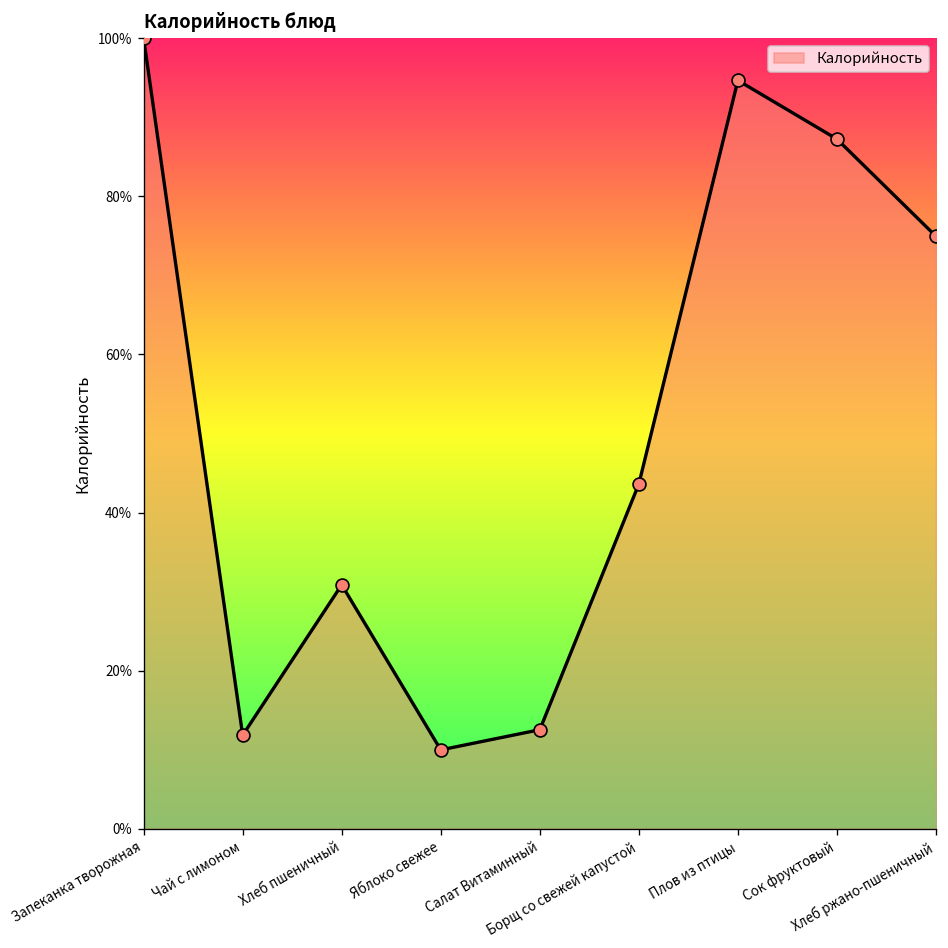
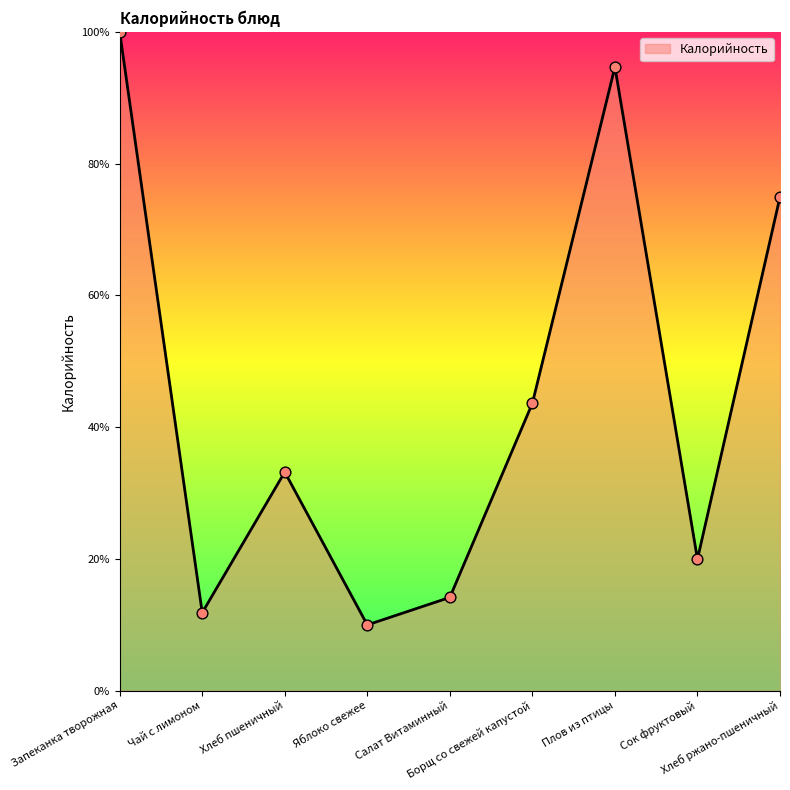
Хлеб пшеничный: 31% -> 33%
Салат Витаминный: 13% -> 14%
Сок фруктовый: 87% -> 20%
